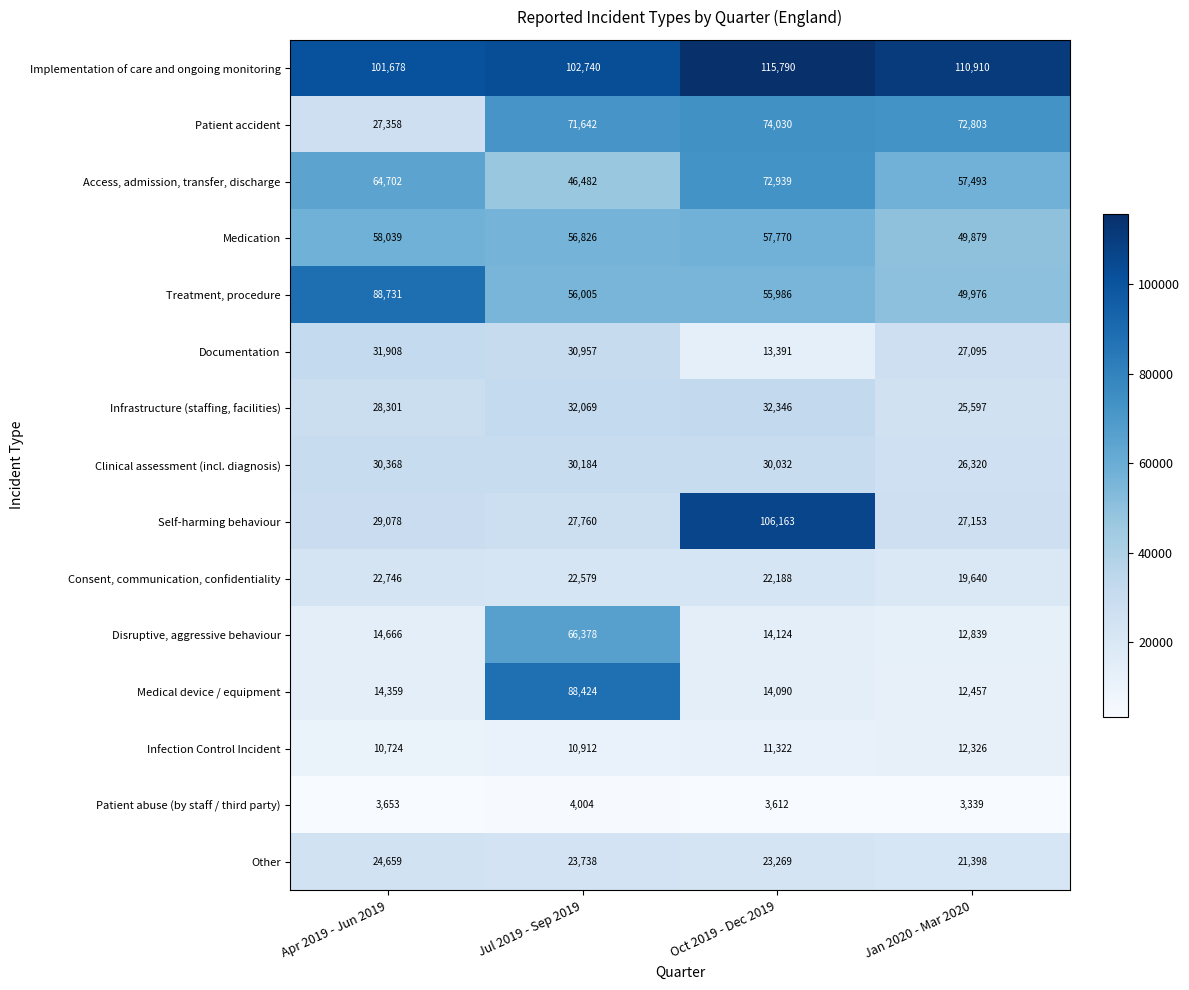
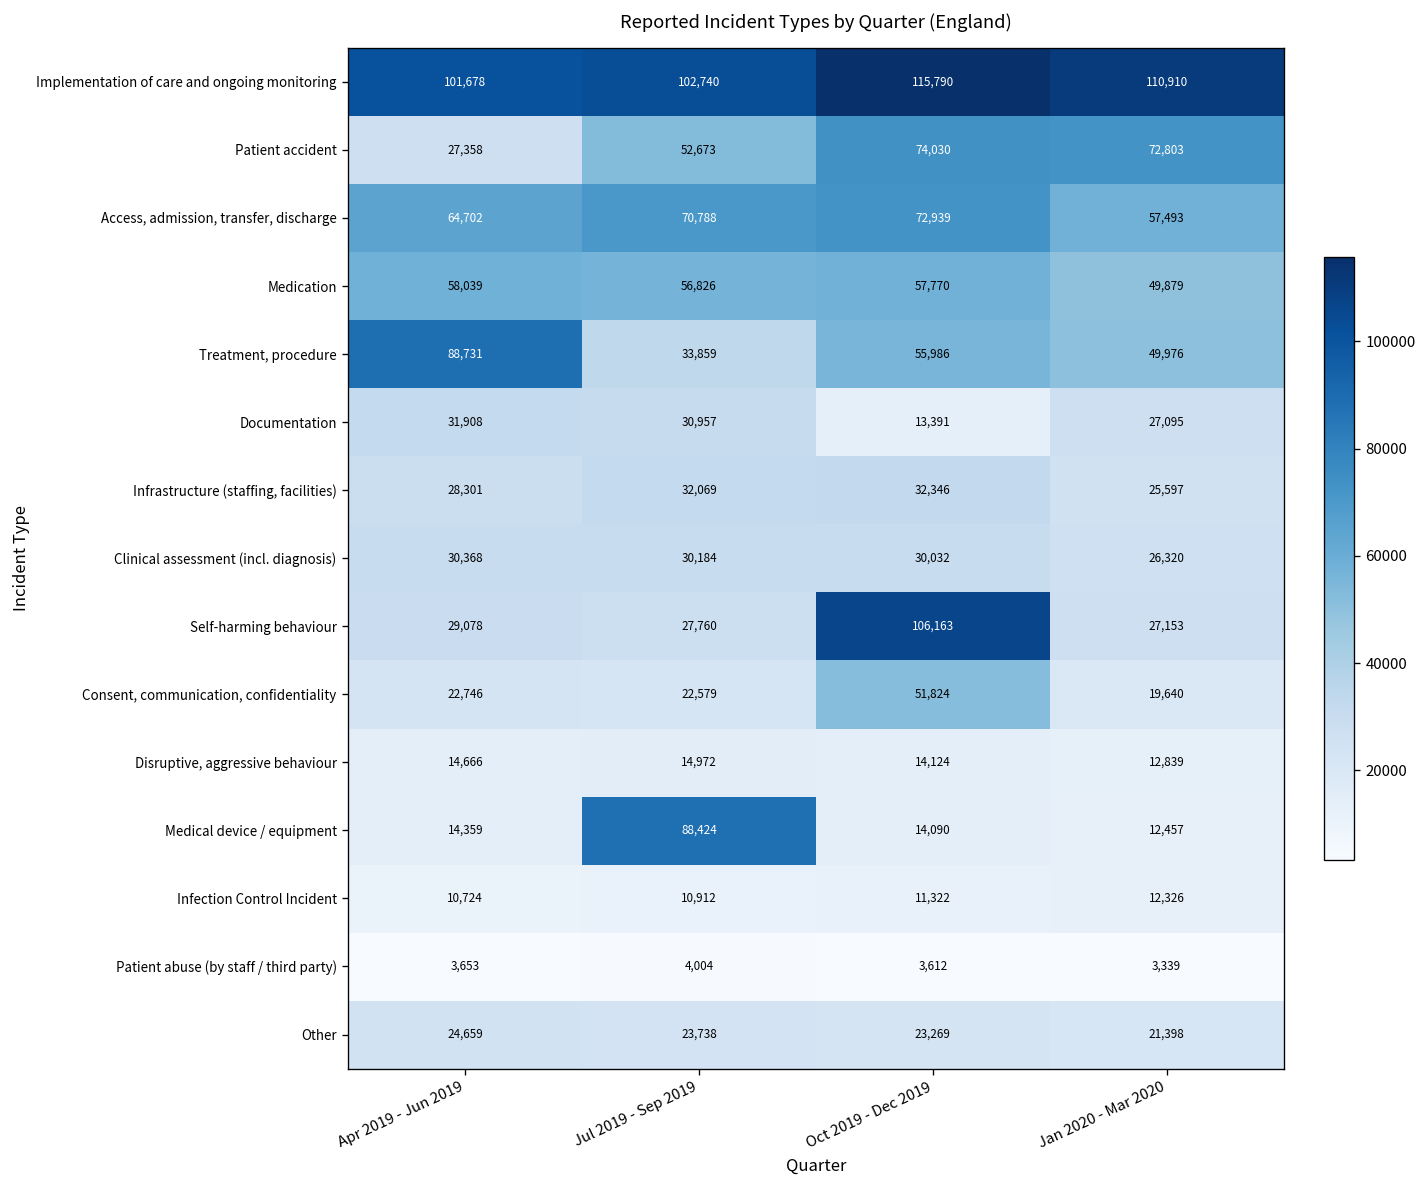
Patient accident, Jul 2019 - Sep 2019: 71,642 -> 52,673
Access, admission, transfer, discharge, Jul 2019 - Sep 2019: 46,482 -> 70,788
Treatment, procedure, Jul 2019 - Sep 2019: 56,005 -> 33,859
Consent, communication, confidentiality, Oct 2019 - Dec 2019: 22,188 -> 51,824
Disruptive, aggressive behaviour, Jul 2019 - Sep 2019: 66,378 -> 14,972
